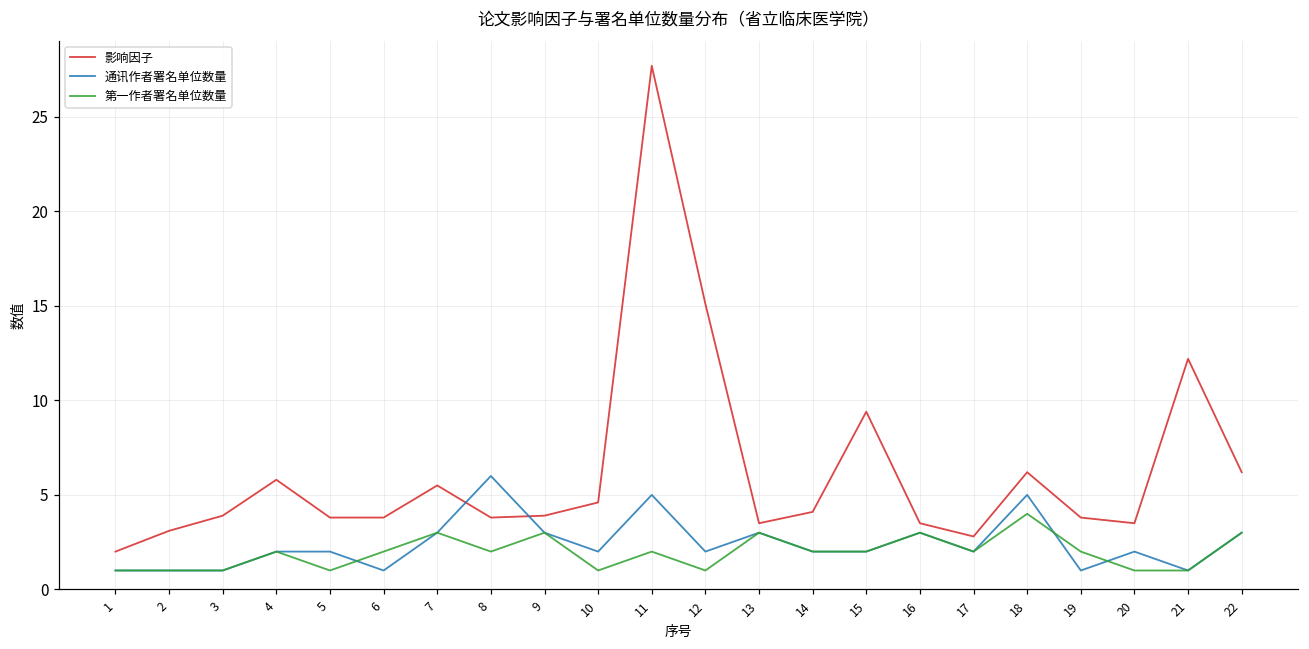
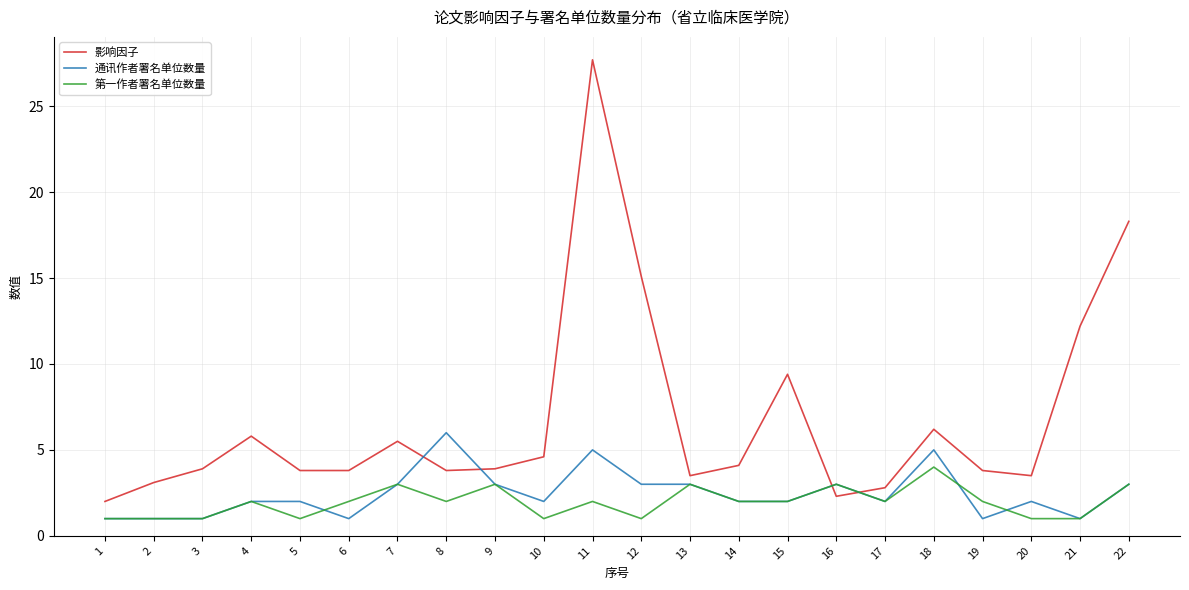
通讯作者署名单位数量, 12: 2 -> 3
影响因子, 16: 3.5 -> 2.3
影响因子, 22: 6.2 -> 18.3
